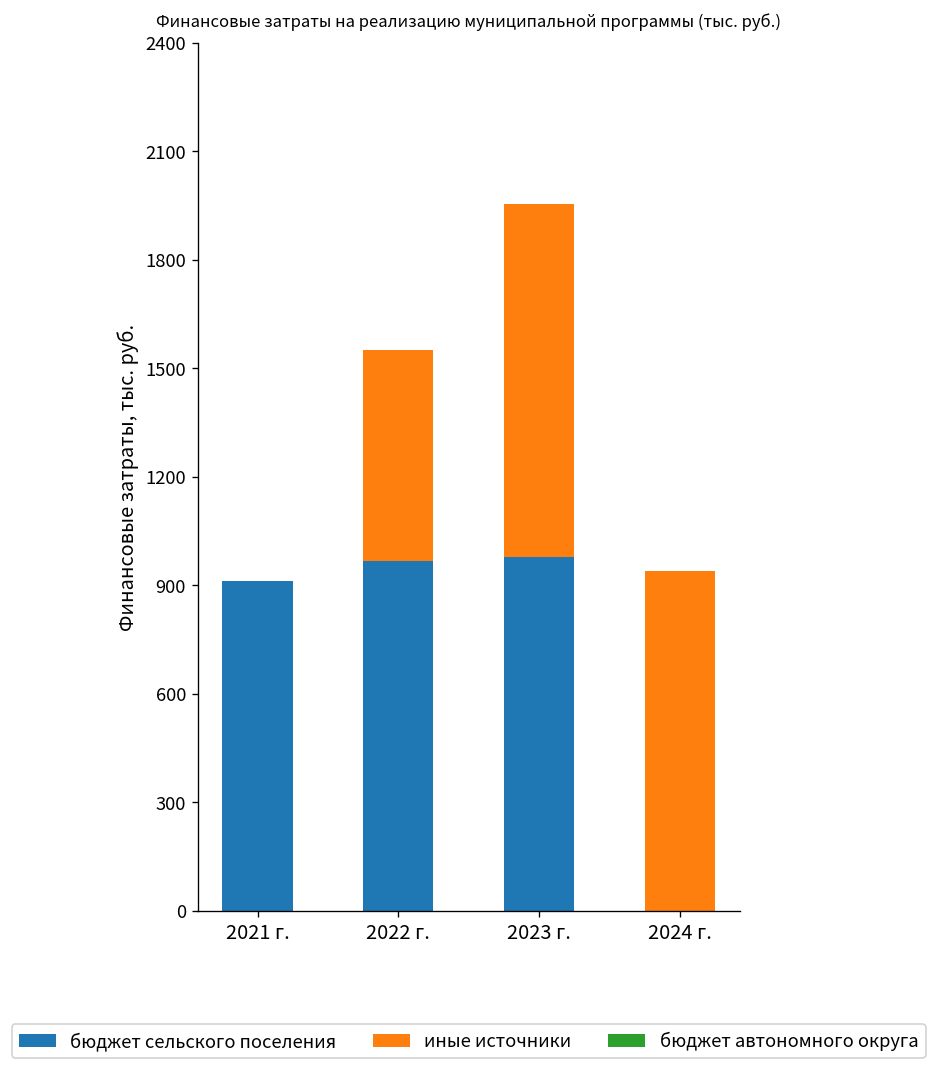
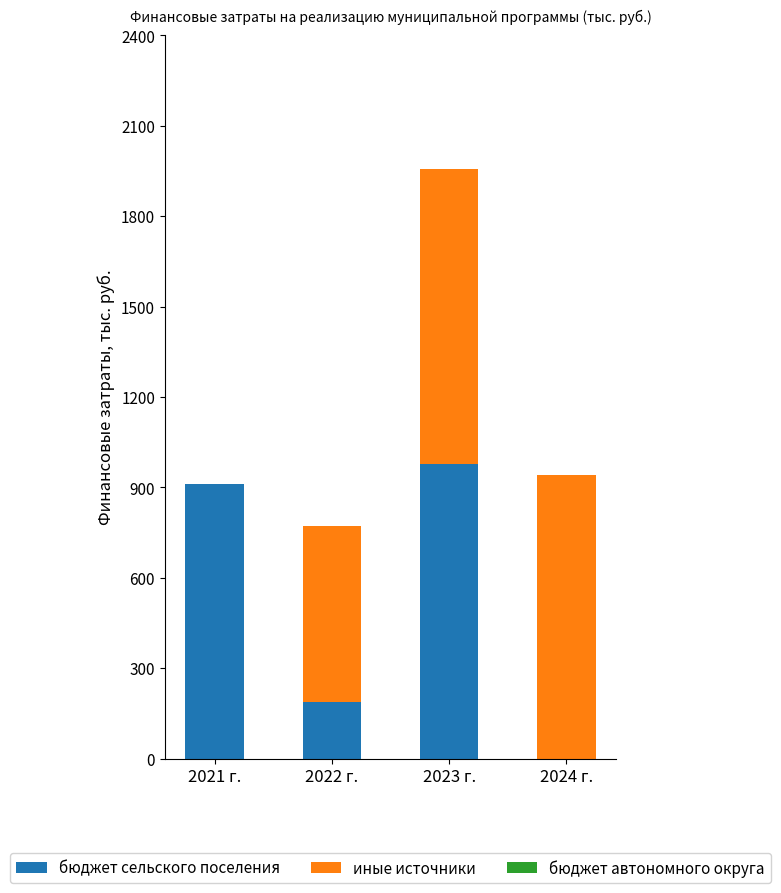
бюджет сельского поселения, 2022 г.: 970 -> 190
